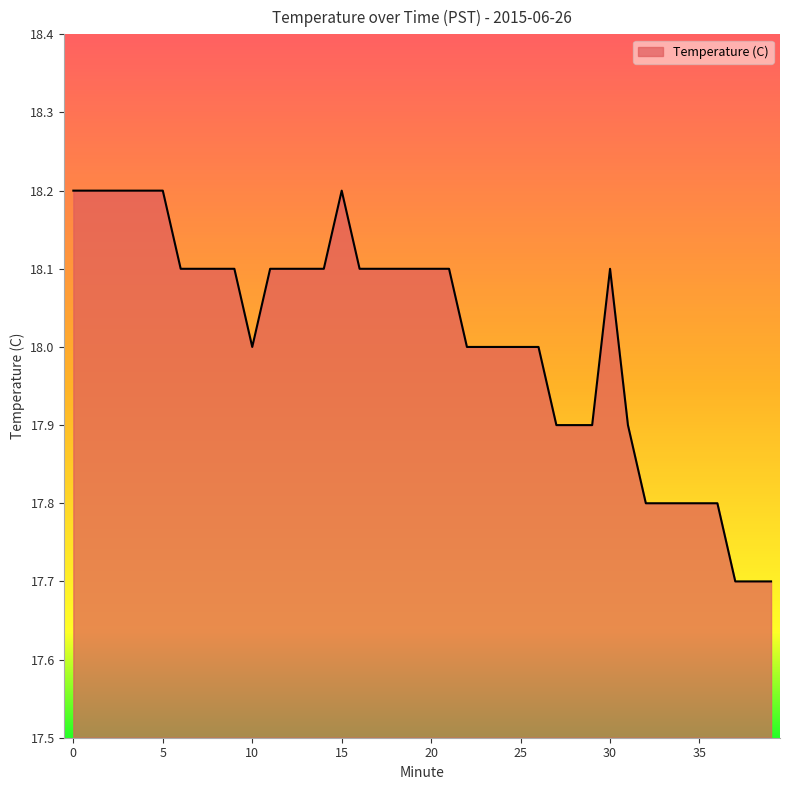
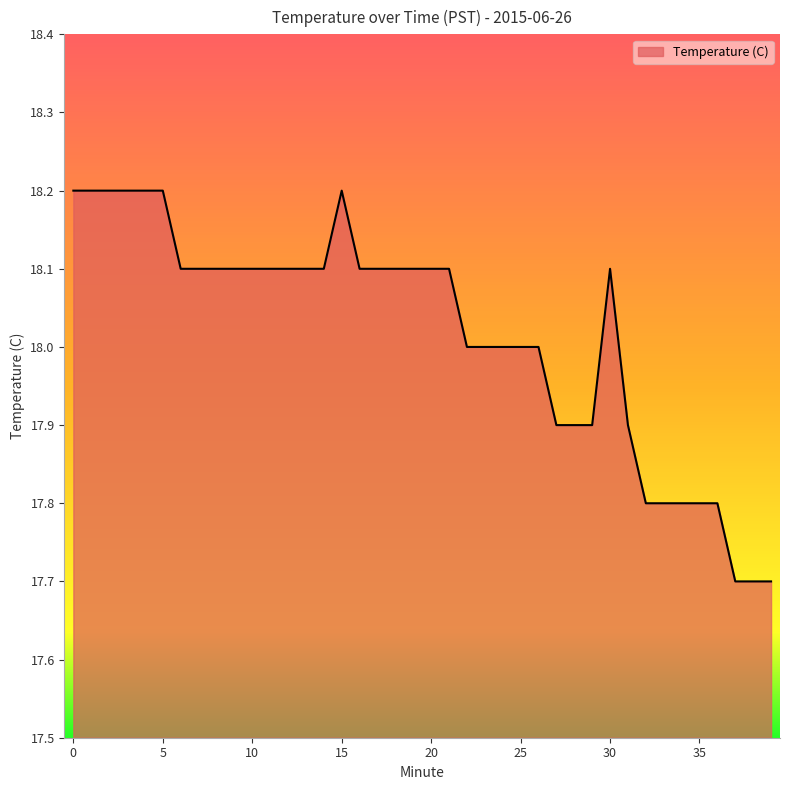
10: 18.0 -> 18.1
